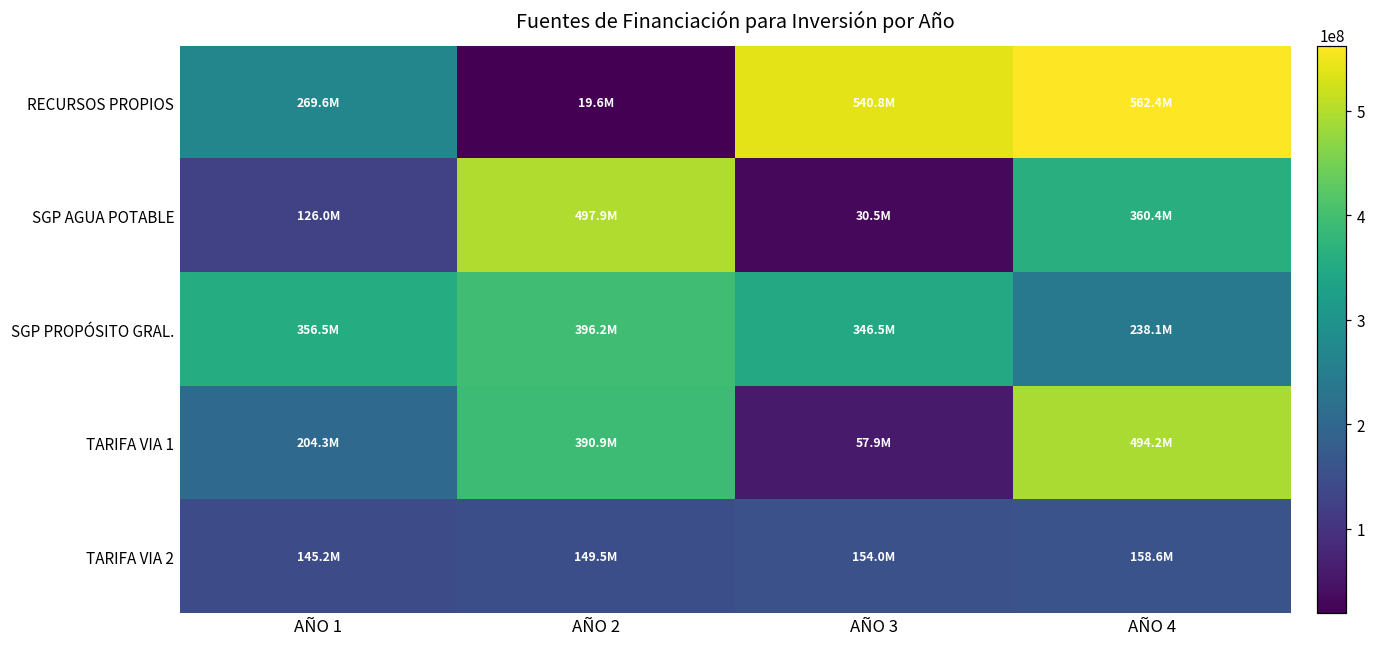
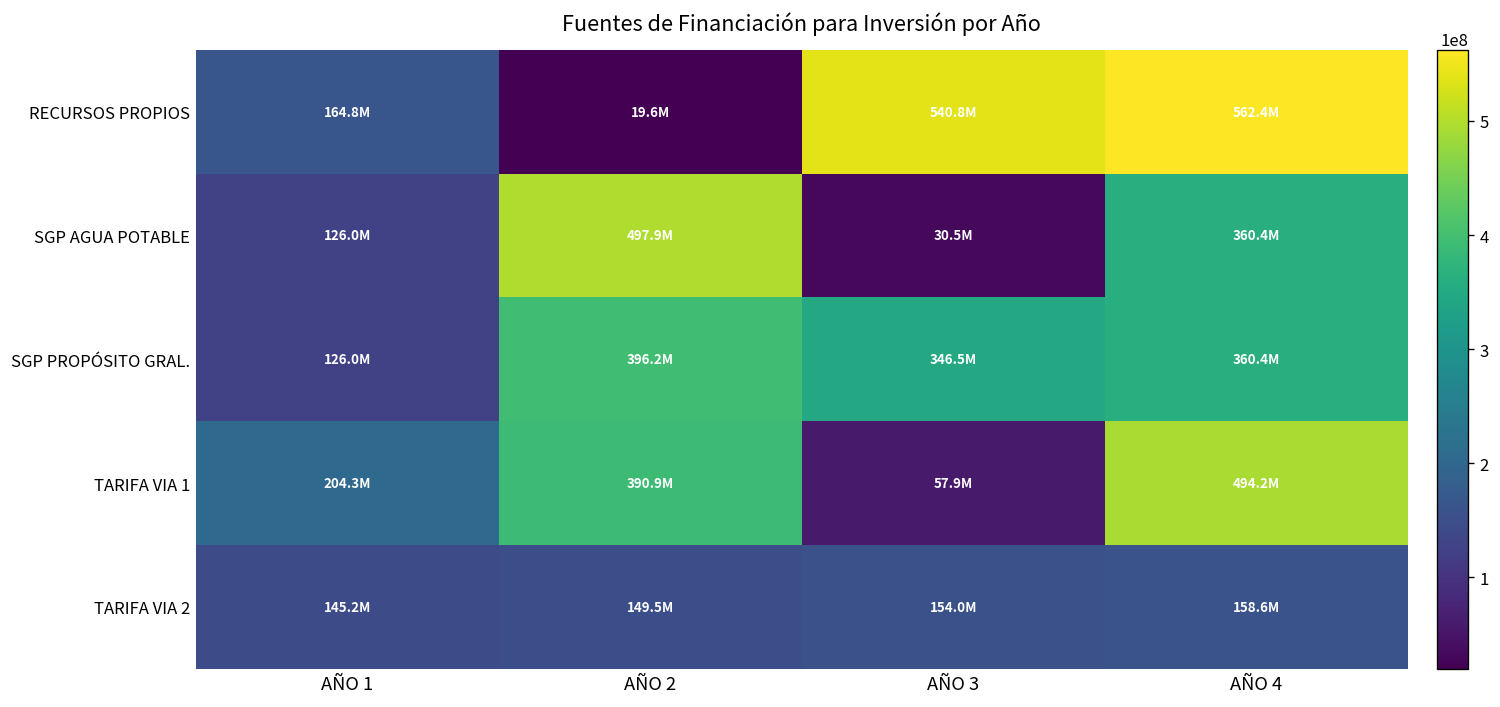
RECURSOS PROPIOS, AÑO 1: 269.6M -> 164.8M
SGP PROPÓSITO GRAL., AÑO 1: 356.5M -> 126.0M
SGP PROPÓSITO GRAL., AÑO 4: 238.1M -> 360.4M
